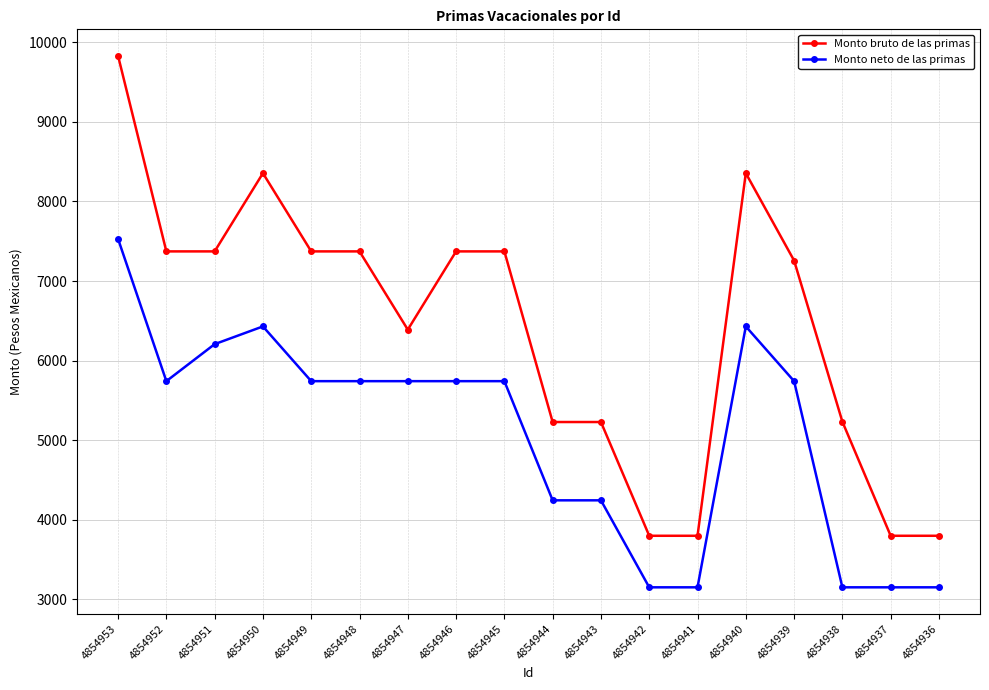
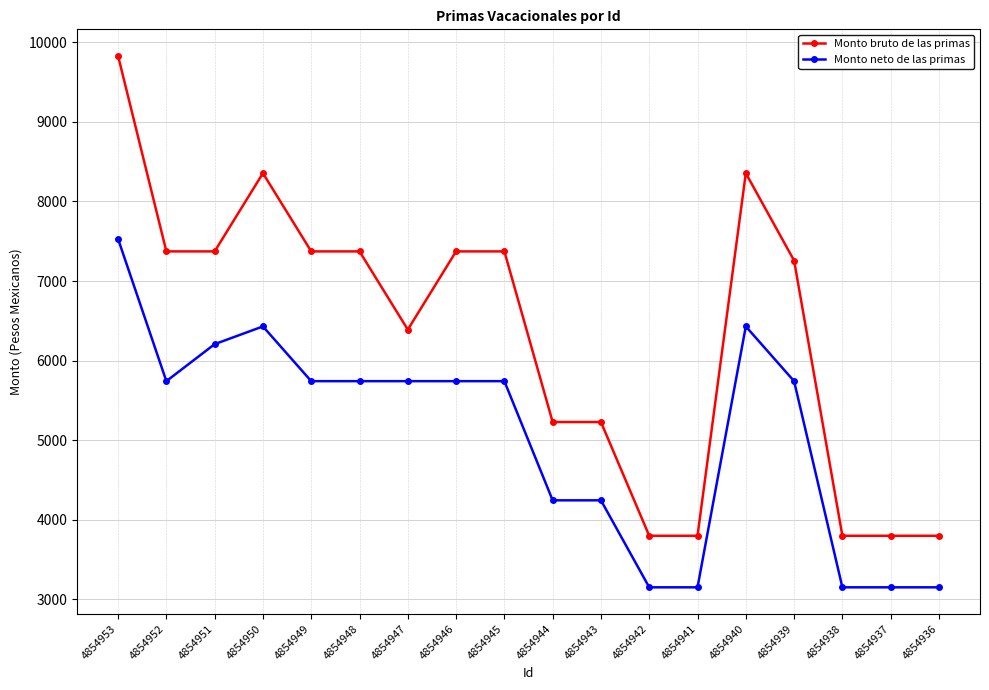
Monto bruto de las primas, 4854938: 5200 -> 3800
